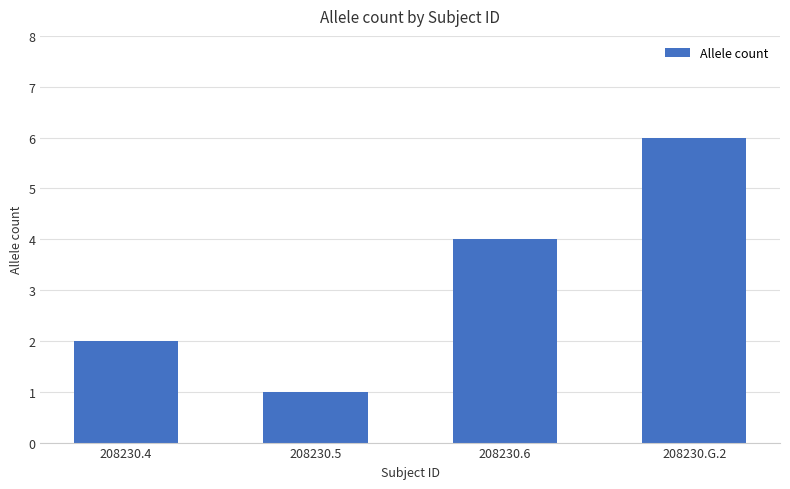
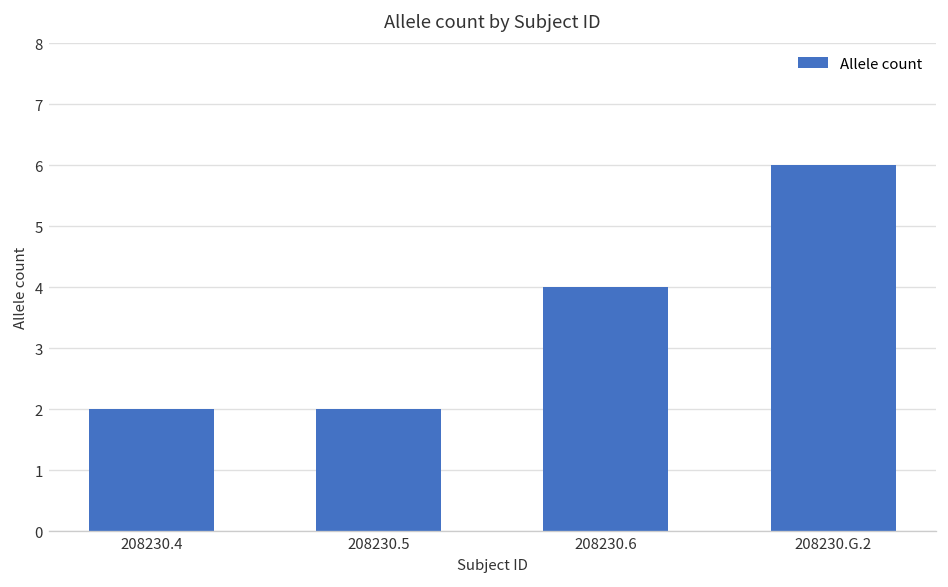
208230.5: 1 -> 2
